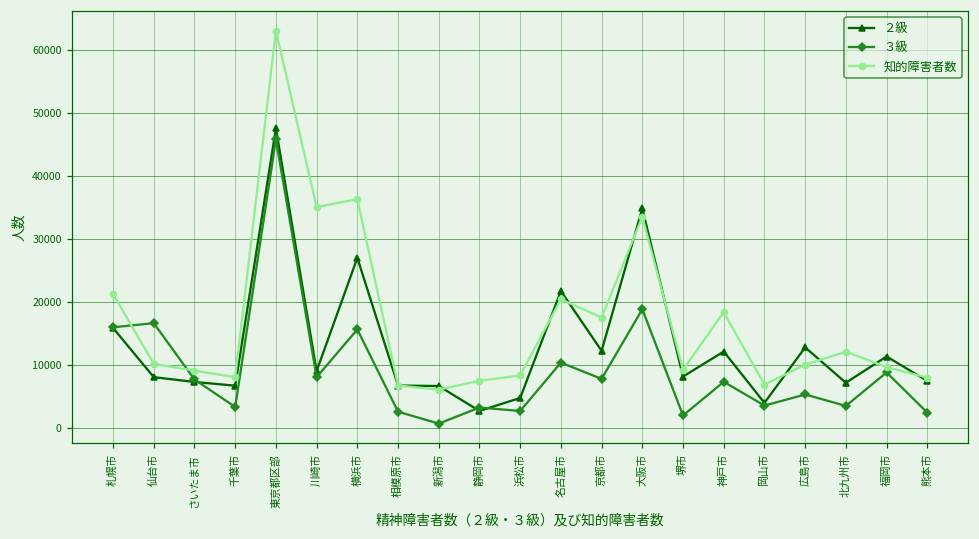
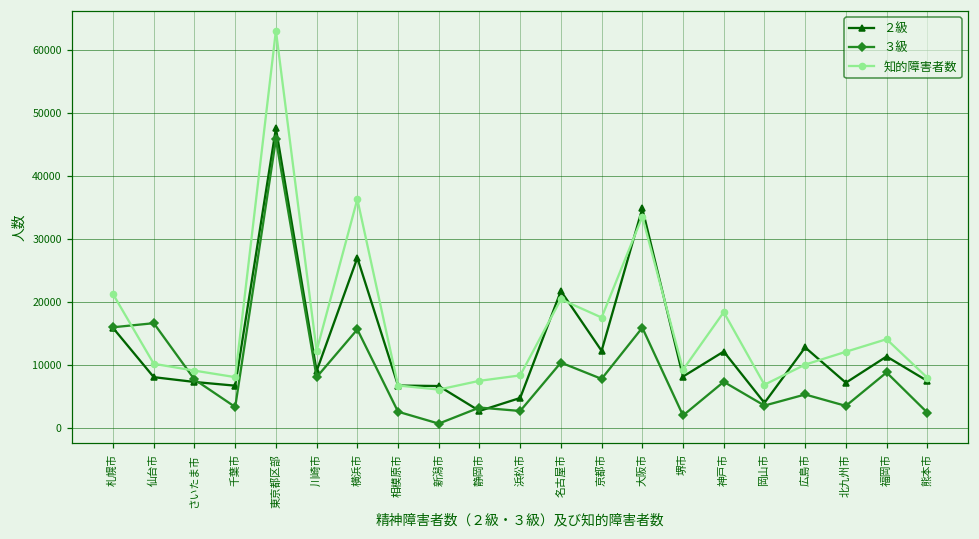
知的障害者数, 川崎市: 35000 -> 12000
３級, 大阪市: 19000 -> 16000
知的障害者数, 福岡市: 10000 -> 14000
